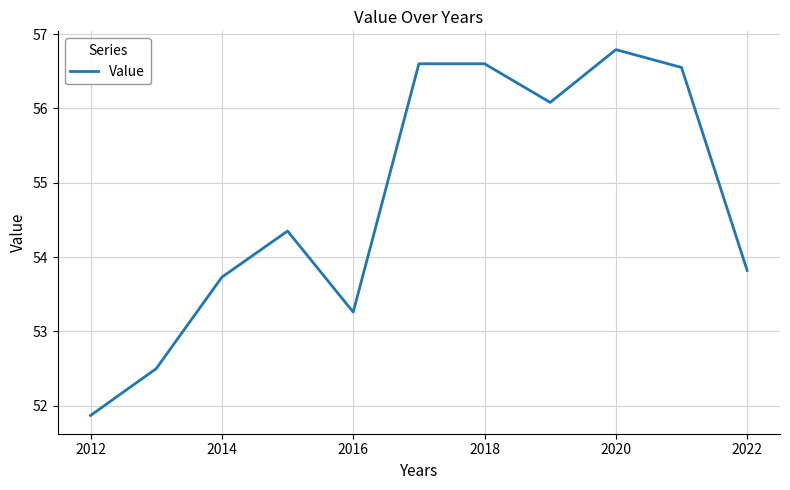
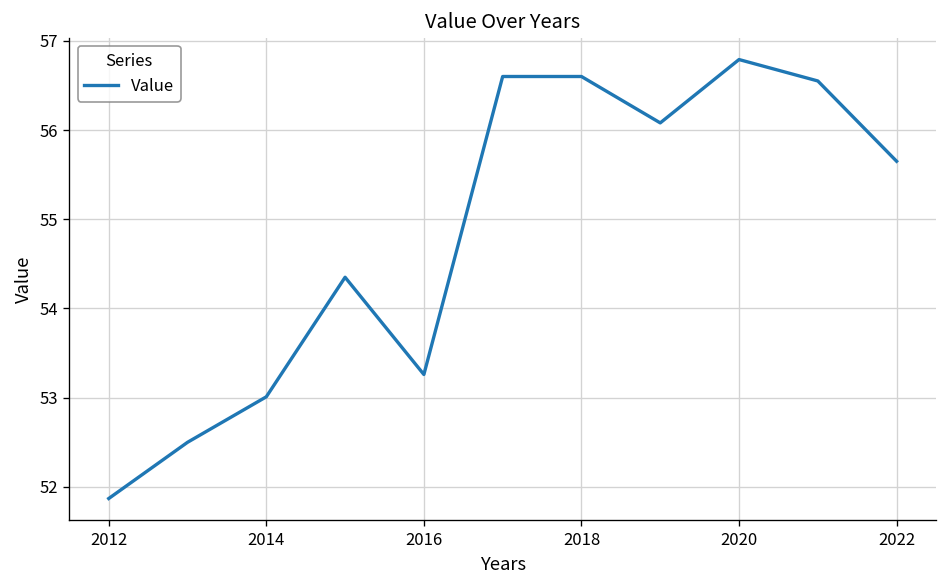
2014: 53.7 -> 53.0
2022: 53.8 -> 55.7
